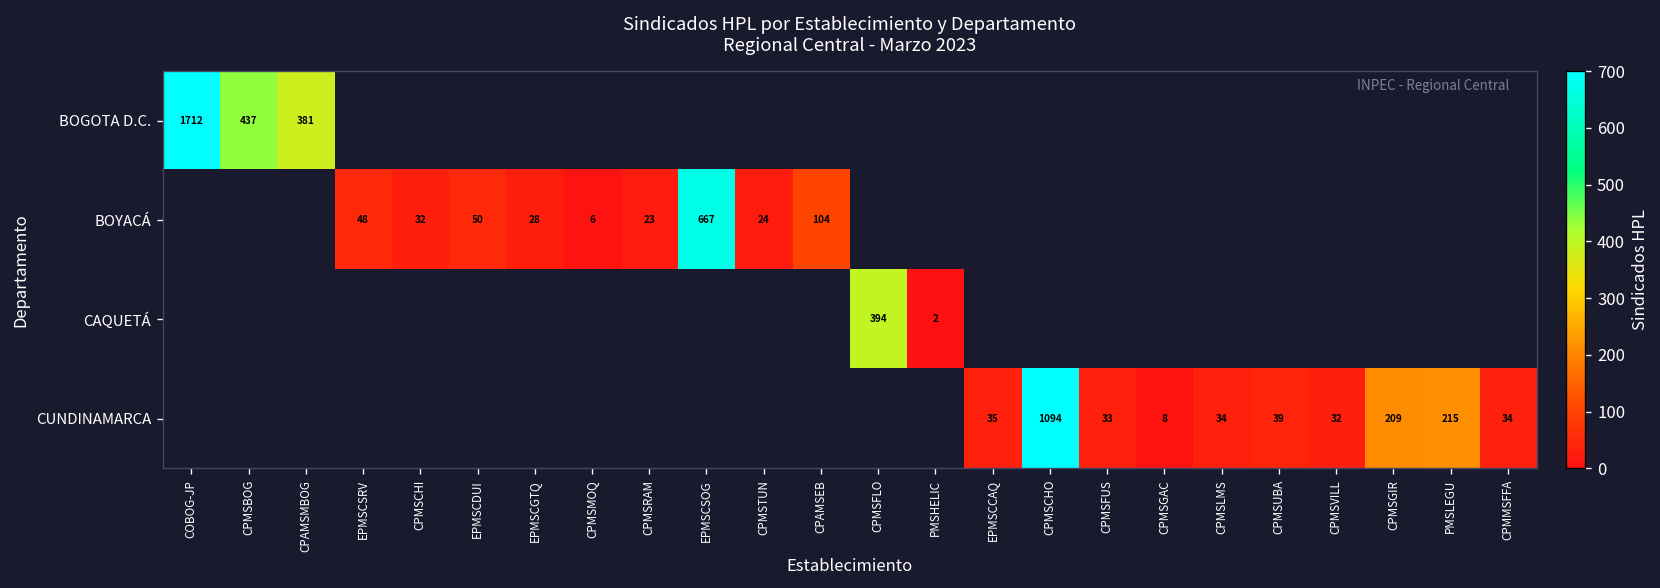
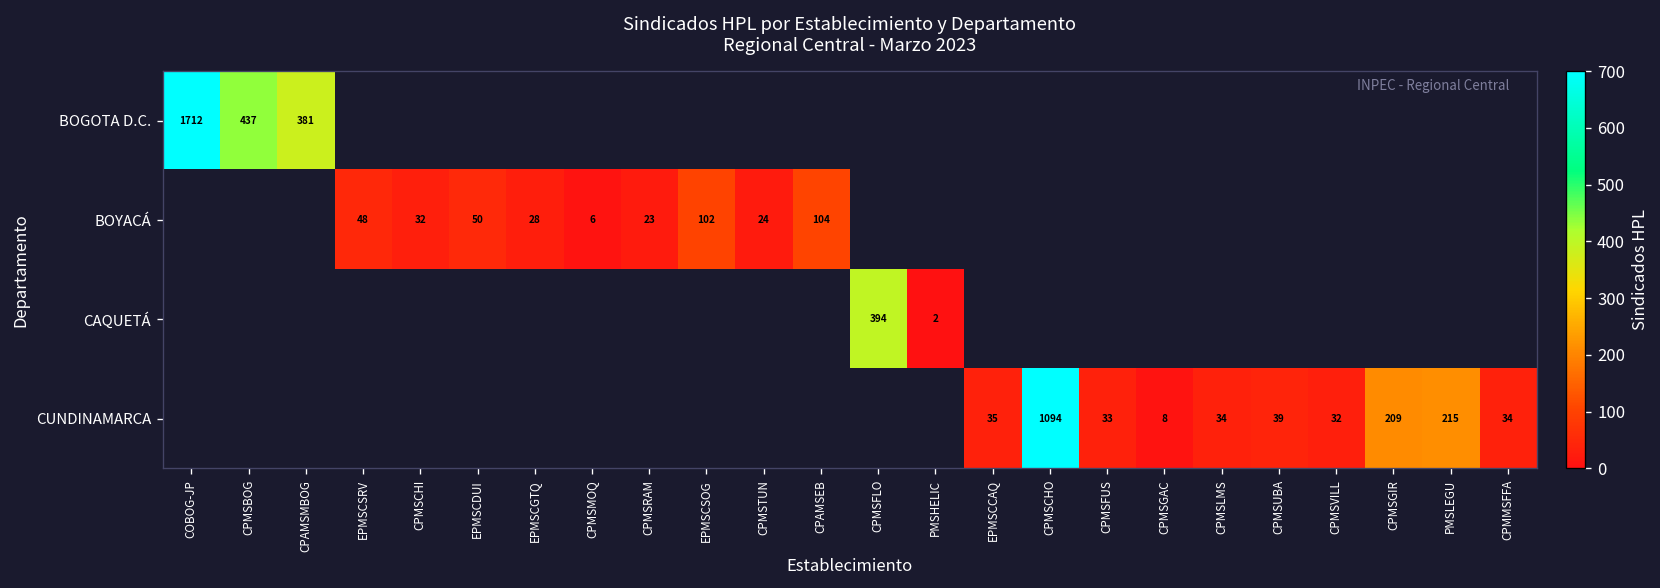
BOYACÁ, EPMSCSOG: 667 -> 102
